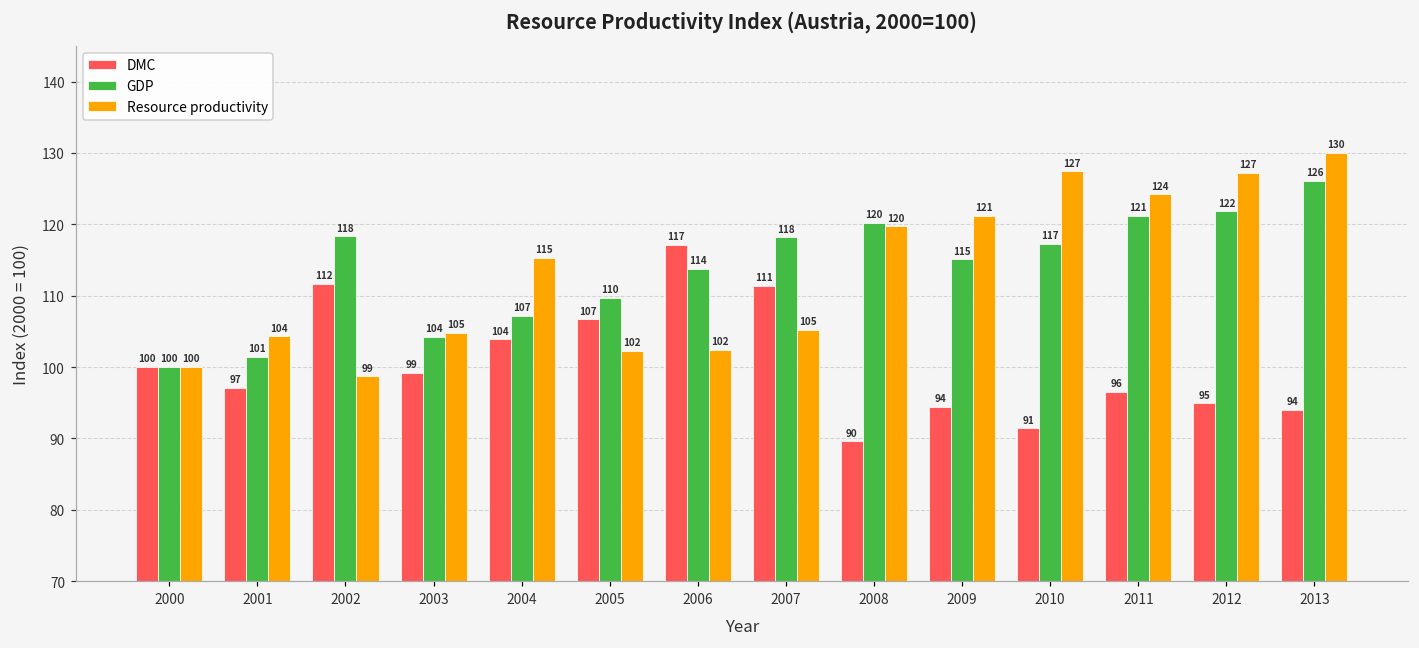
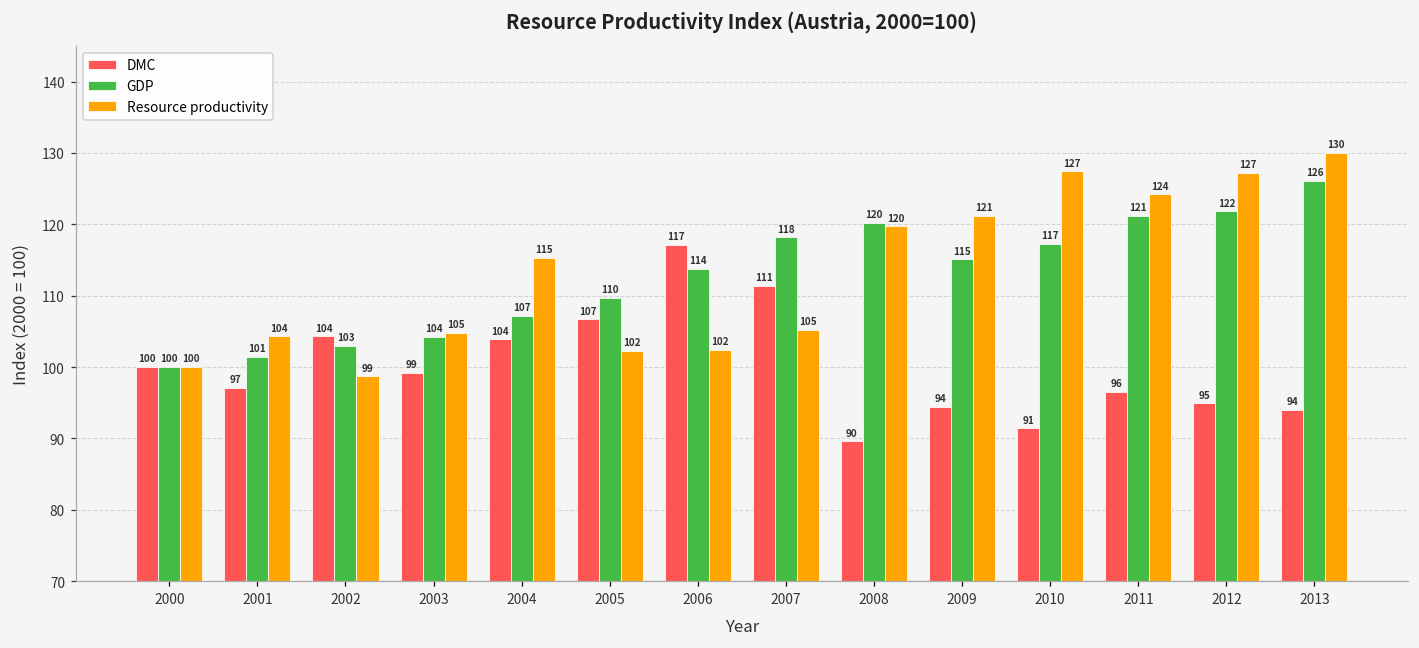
DMC, 2002: 112 -> 104
GDP, 2002: 118 -> 103
